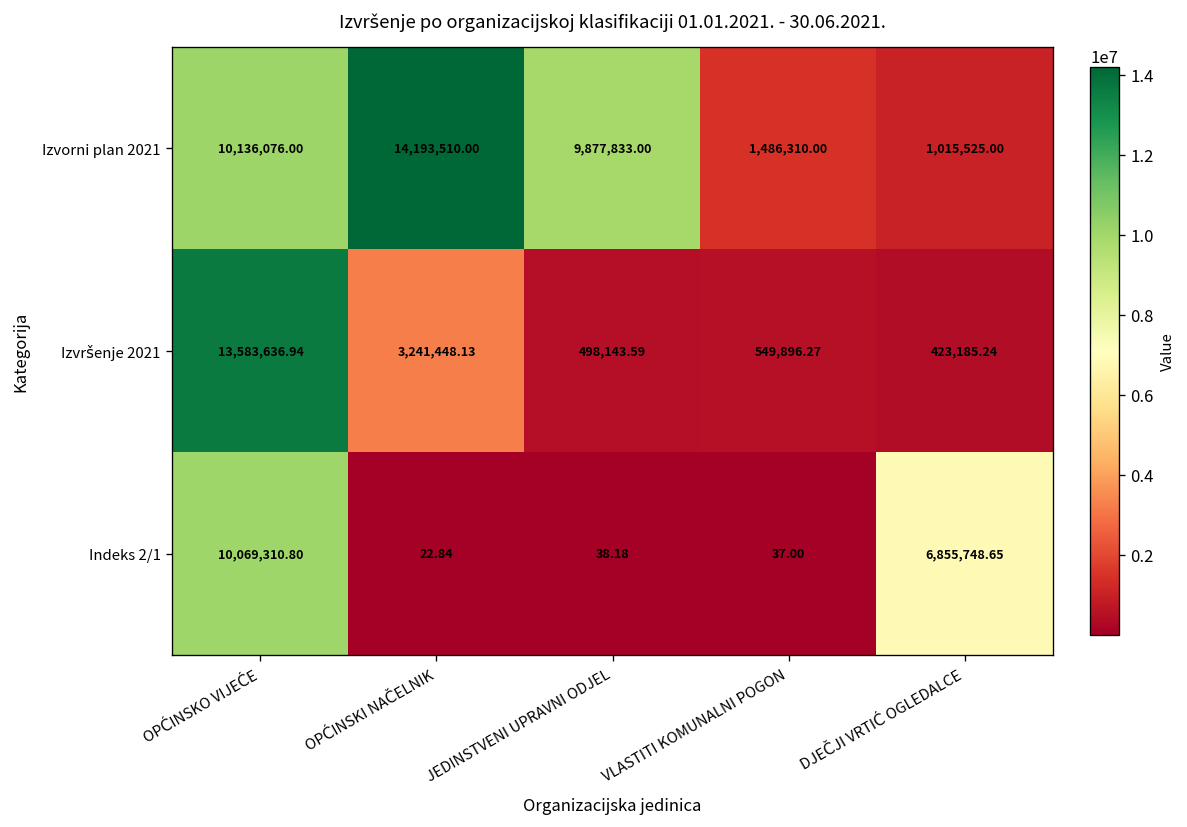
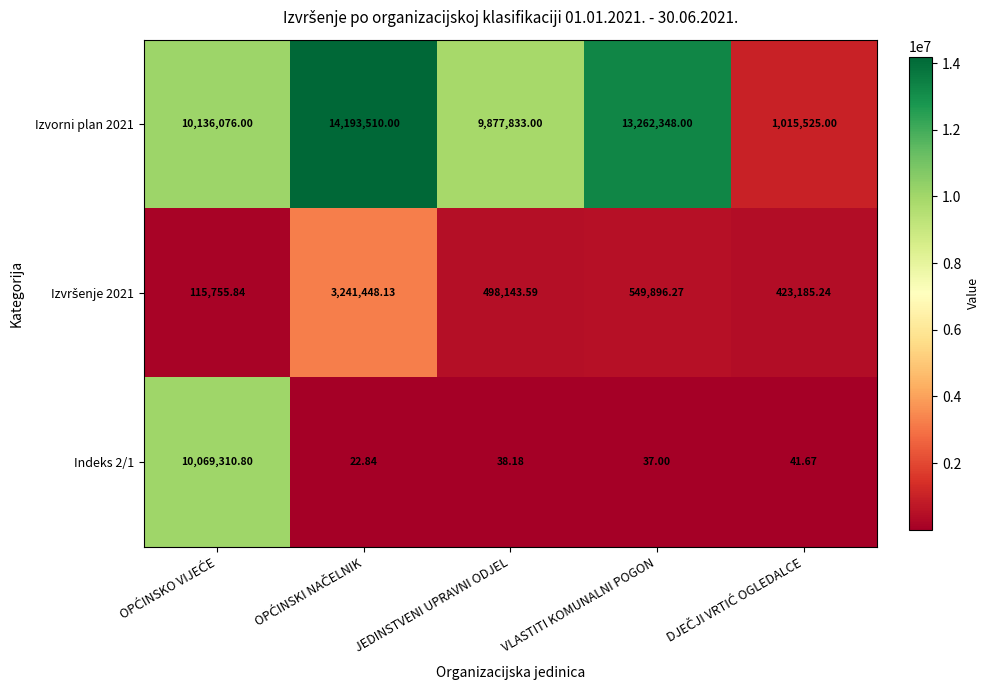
Izvorni plan 2021, VLASTITI KOMUNALNI POGON: 1,486,310.00 -> 13,262,348.00
Izvršenje 2021, OPĆINSKO VIJEĆE: 13,583,636.94 -> 115,755.84
Indeks 2/1, DJEČJI VRTIĆ OGLEDALCE: 6,855,748.65 -> 41.67
